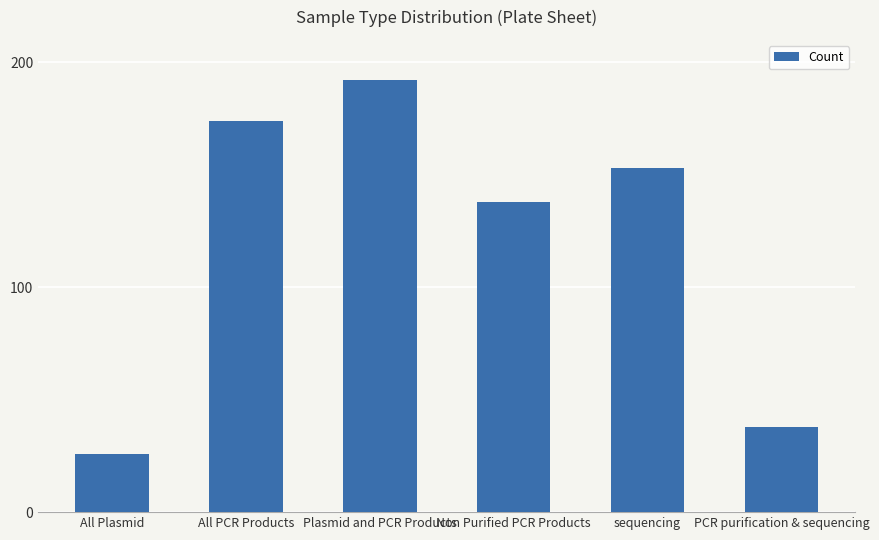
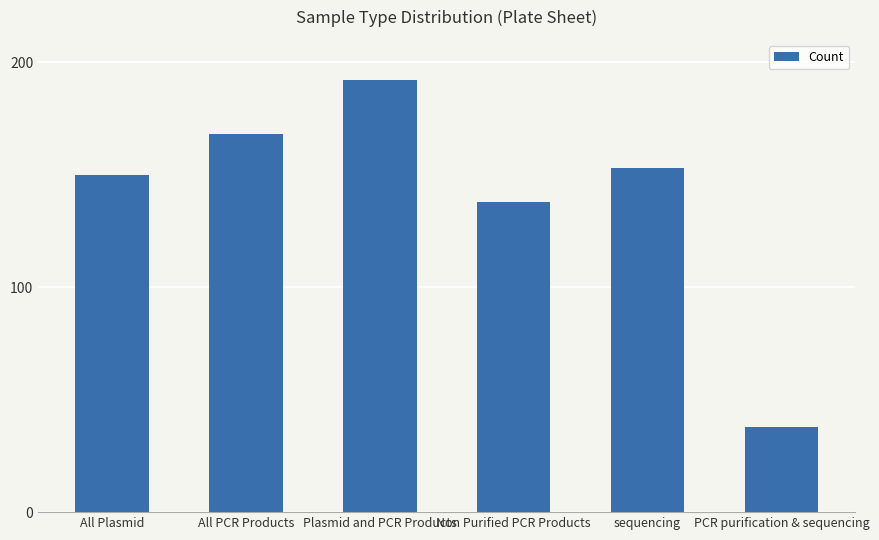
All Plasmid: 26 -> 150
All PCR Products: 174 -> 168
